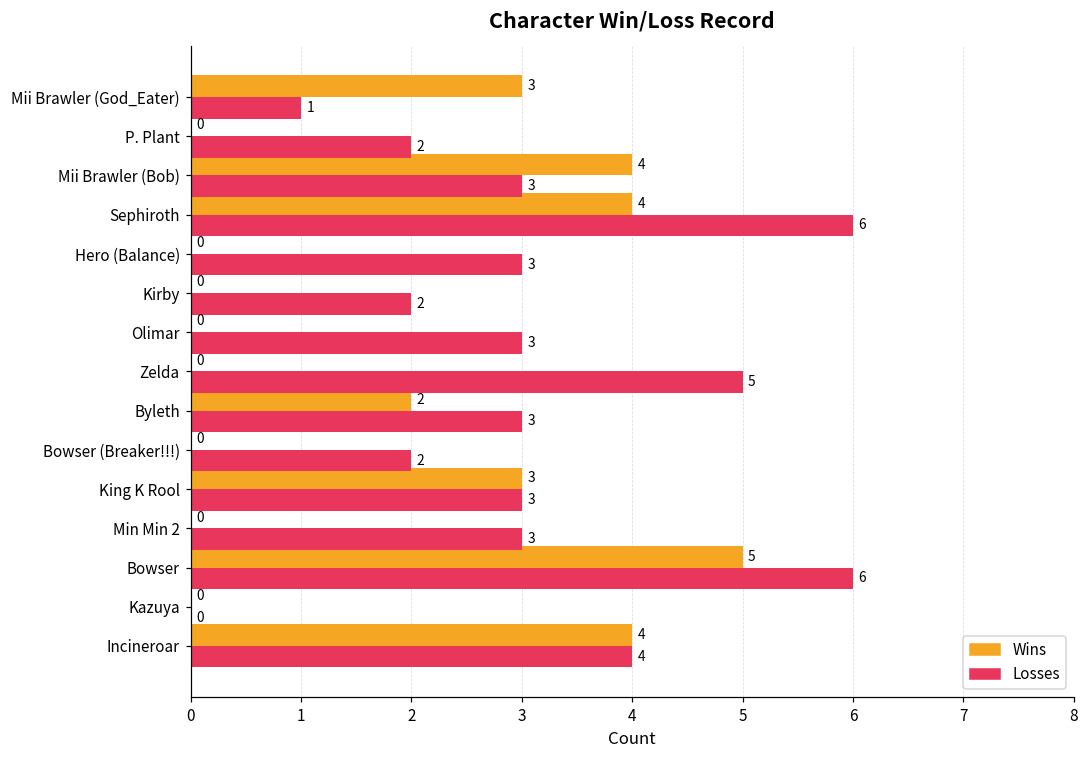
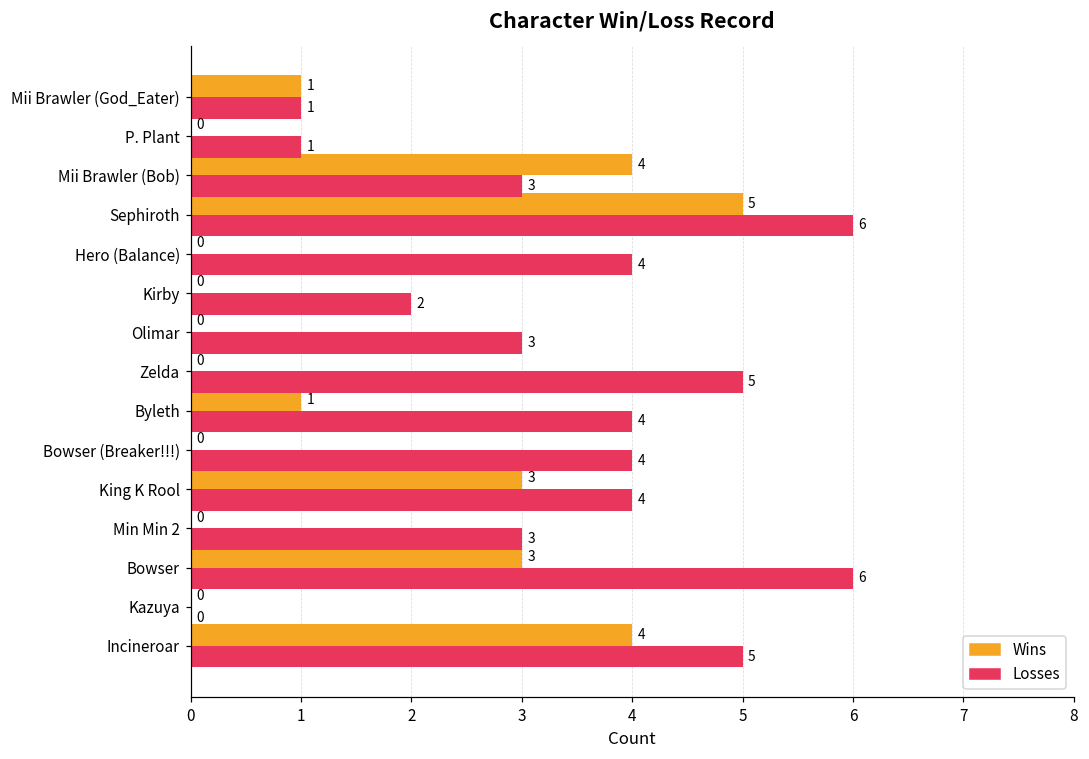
Wins, Mii Brawler (God_Eater): 3 -> 1
Losses, P. Plant: 2 -> 1
Wins, Sephiroth: 4 -> 5
Losses, Hero (Balance): 3 -> 4
Wins, Byleth: 2 -> 1
Losses, Byleth: 3 -> 4
Losses, Bowser (Breaker!!!): 2 -> 4
Losses, King K Rool: 3 -> 4
Wins, Bowser: 5 -> 3
Losses, Incineroar: 4 -> 5
